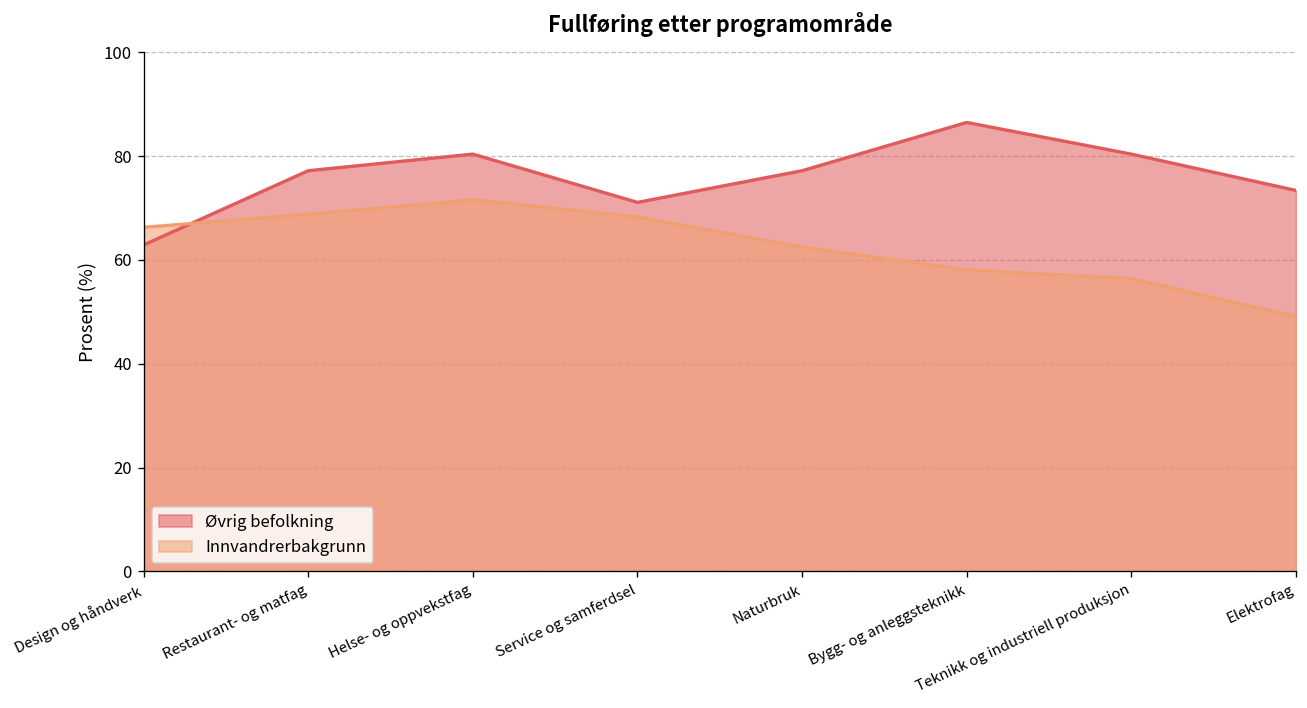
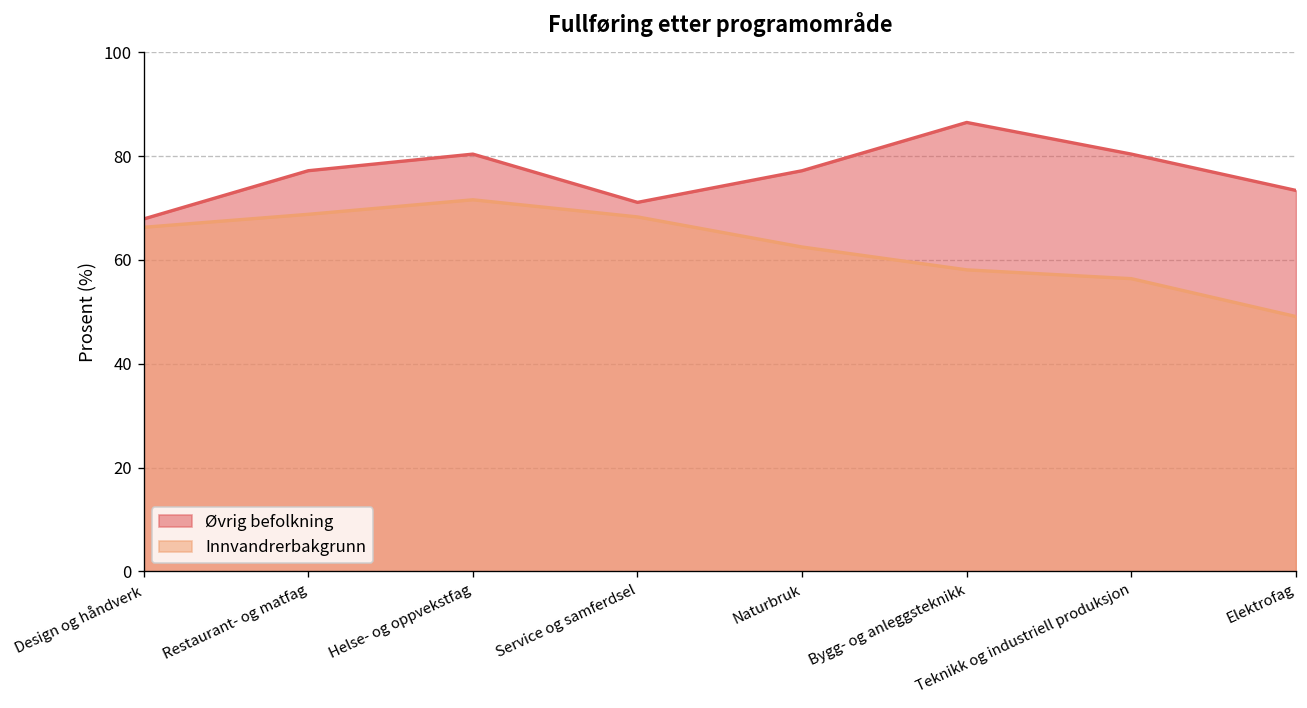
Øvrig befolkning, Design og håndverk: 63 -> 68
